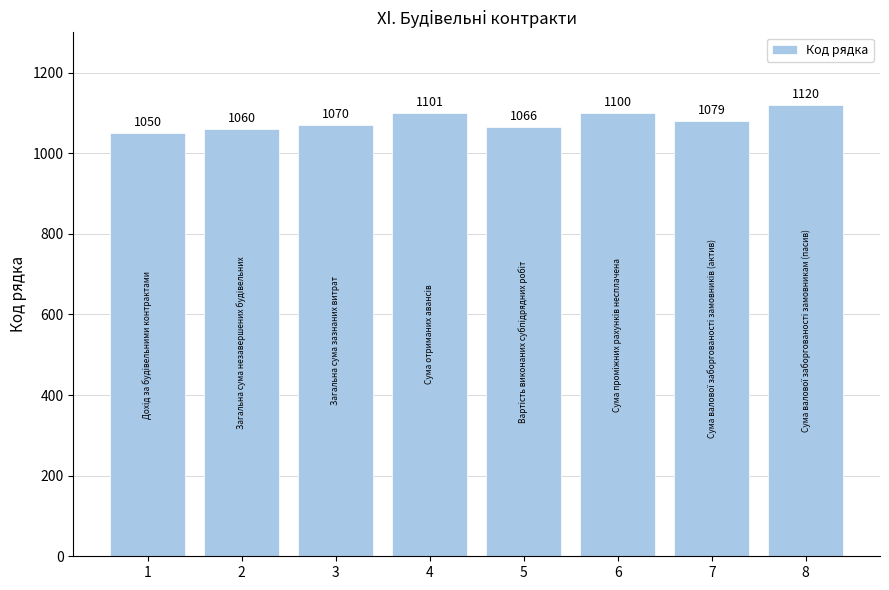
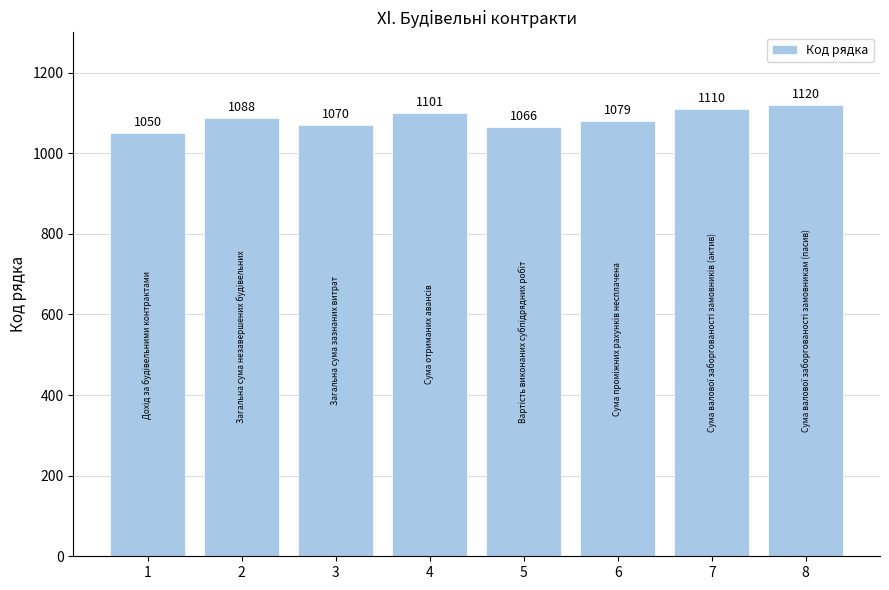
2: 1060 -> 1088
6: 1100 -> 1079
7: 1079 -> 1110
